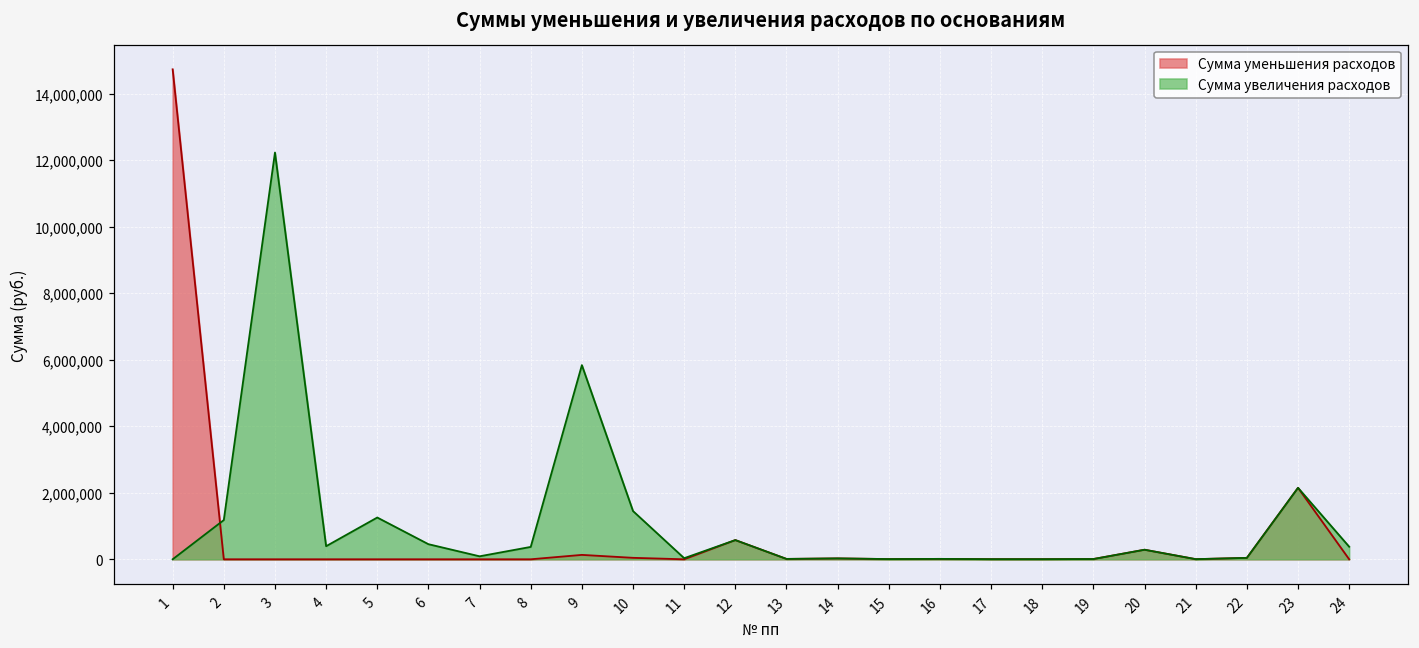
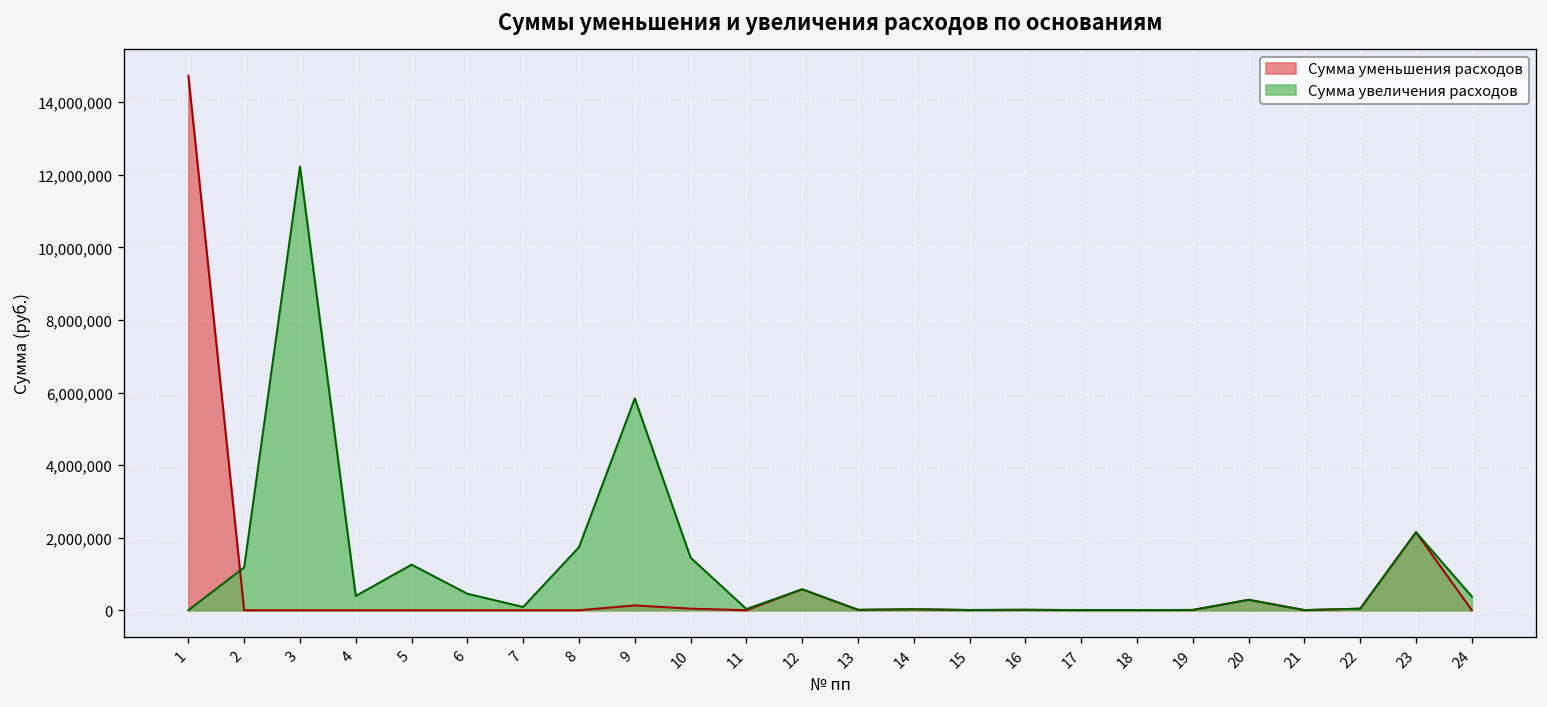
Сумма увеличения расходов, 8: 400,000 -> 1,700,000
